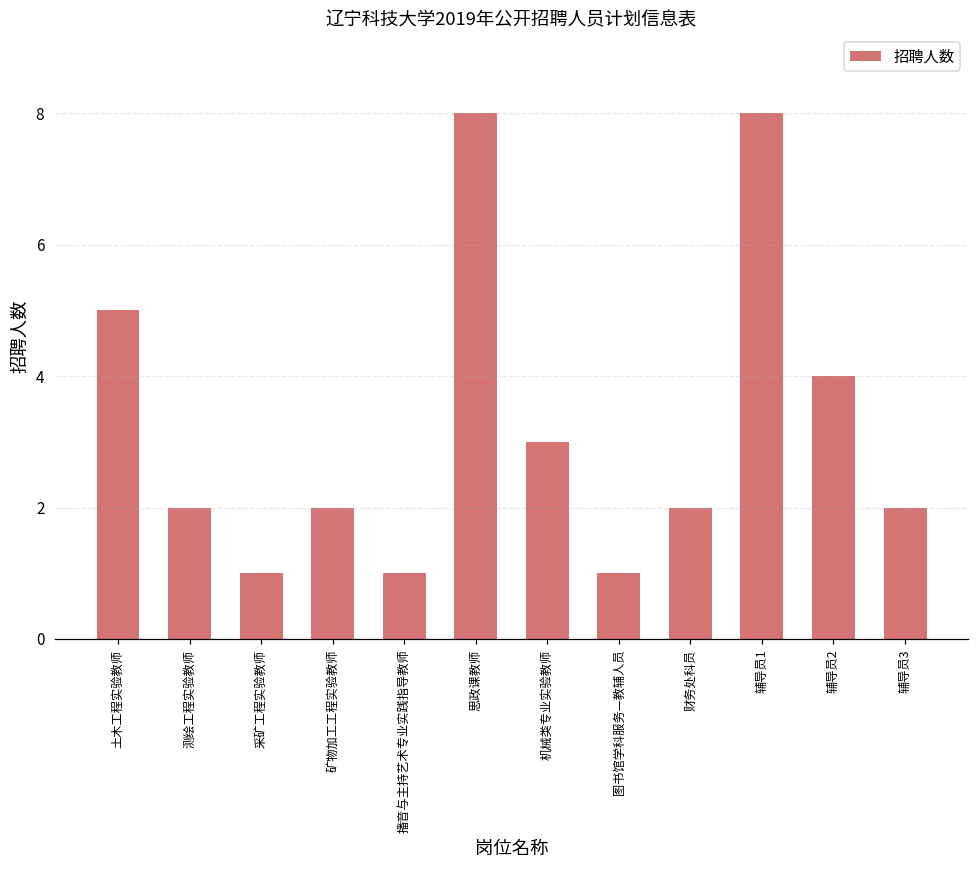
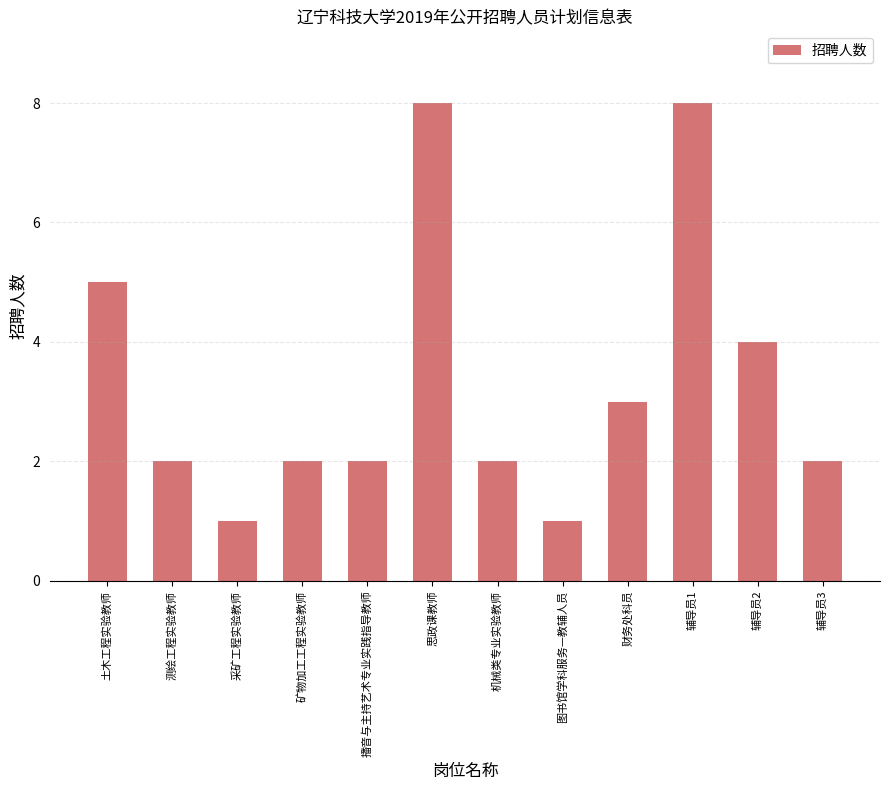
播音与主持艺术专业实践指导教师: 1 -> 2
机械类专业实验教师: 3 -> 2
财务处科员: 2 -> 3
